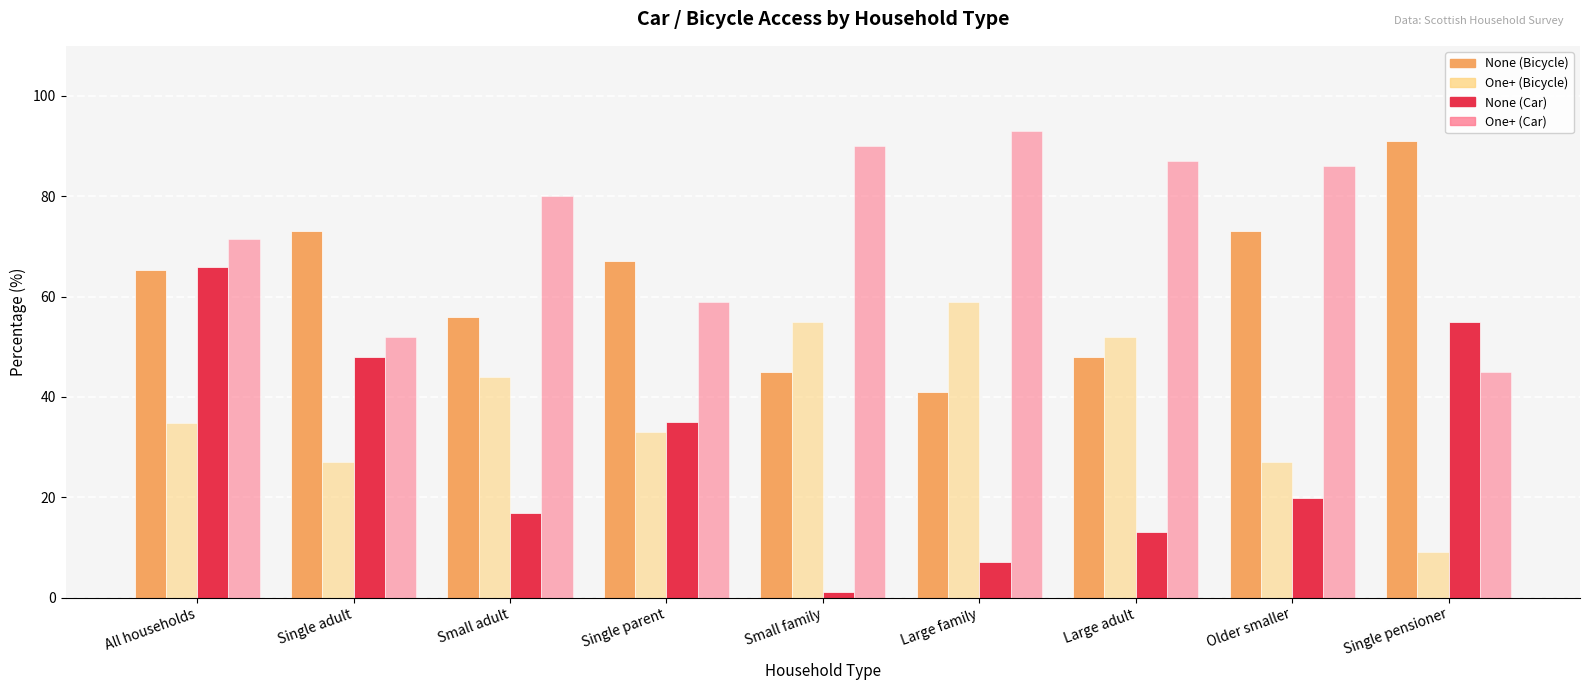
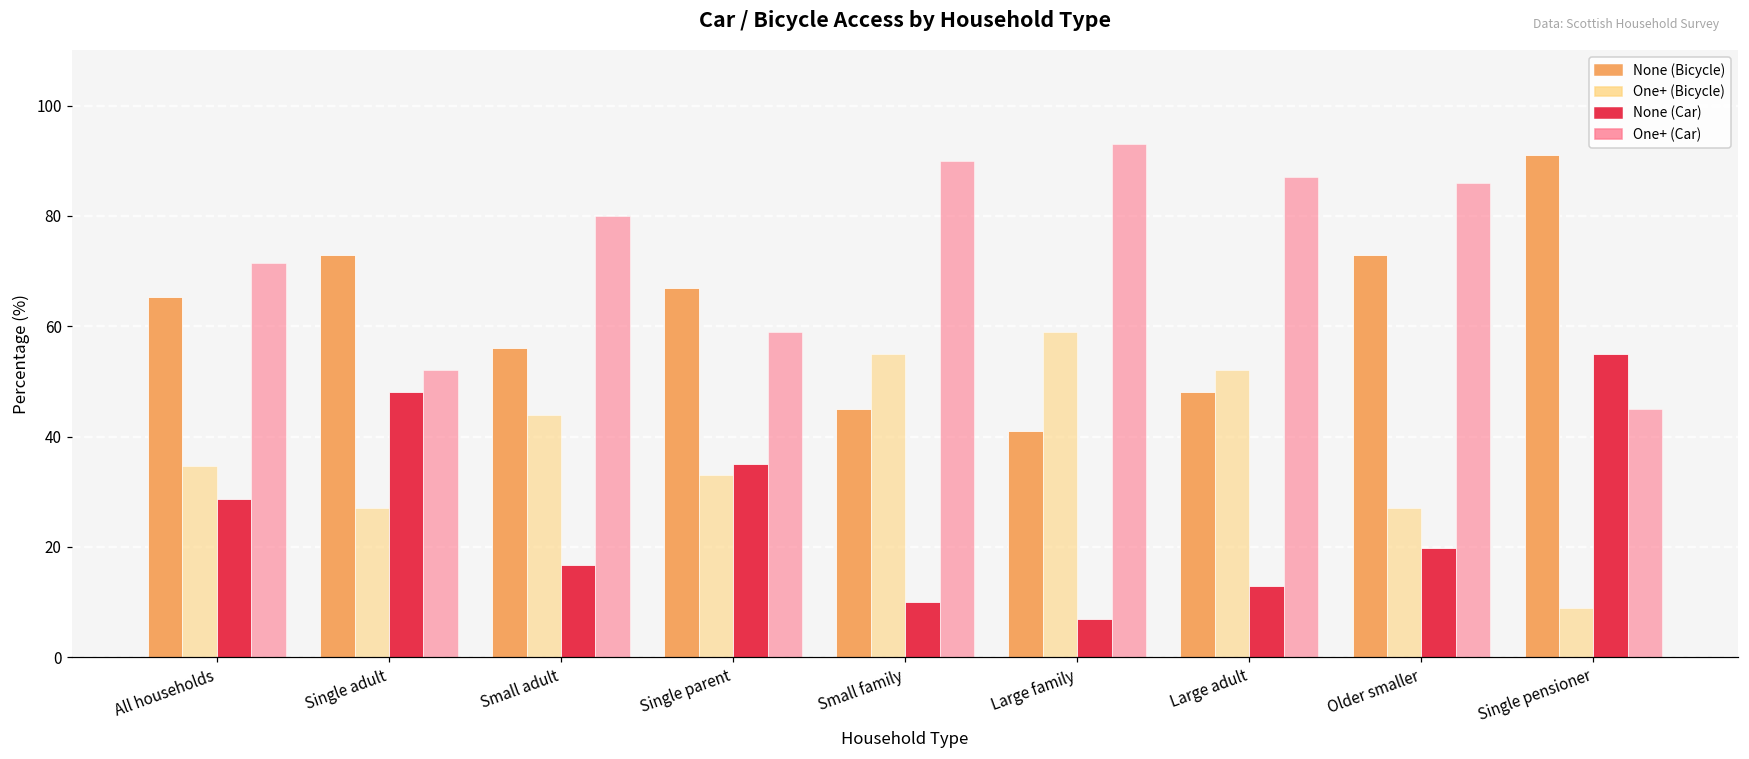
None (Car), All households: 66 -> 29
None (Car), Small family: 1 -> 10
